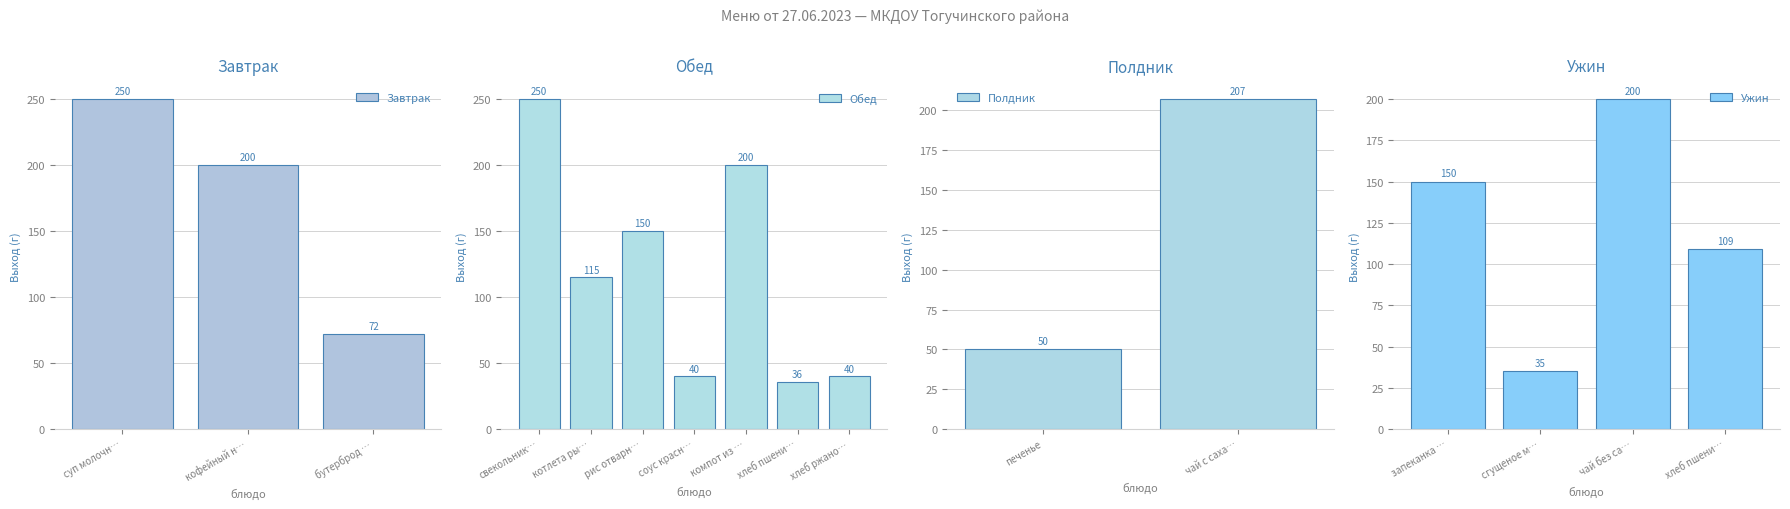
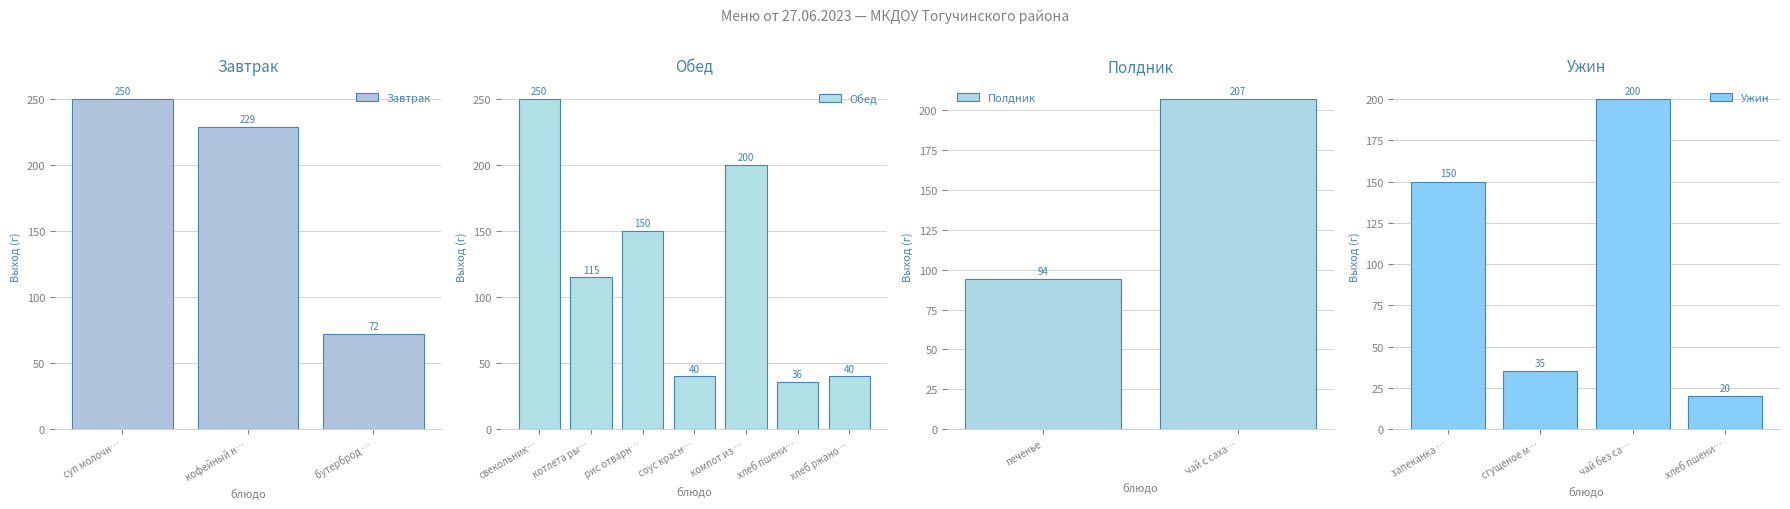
Завтрак, кофейный н…: 200 -> 229
Полдник, печенье: 50 -> 94
Ужин, хлеб пшени…: 109 -> 20
